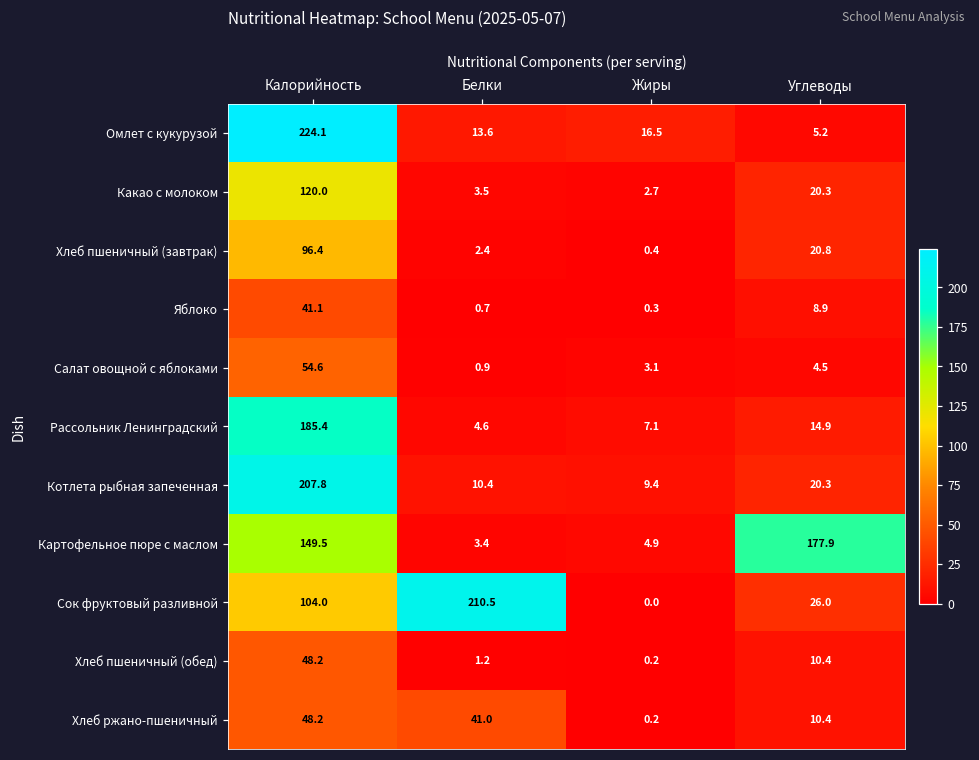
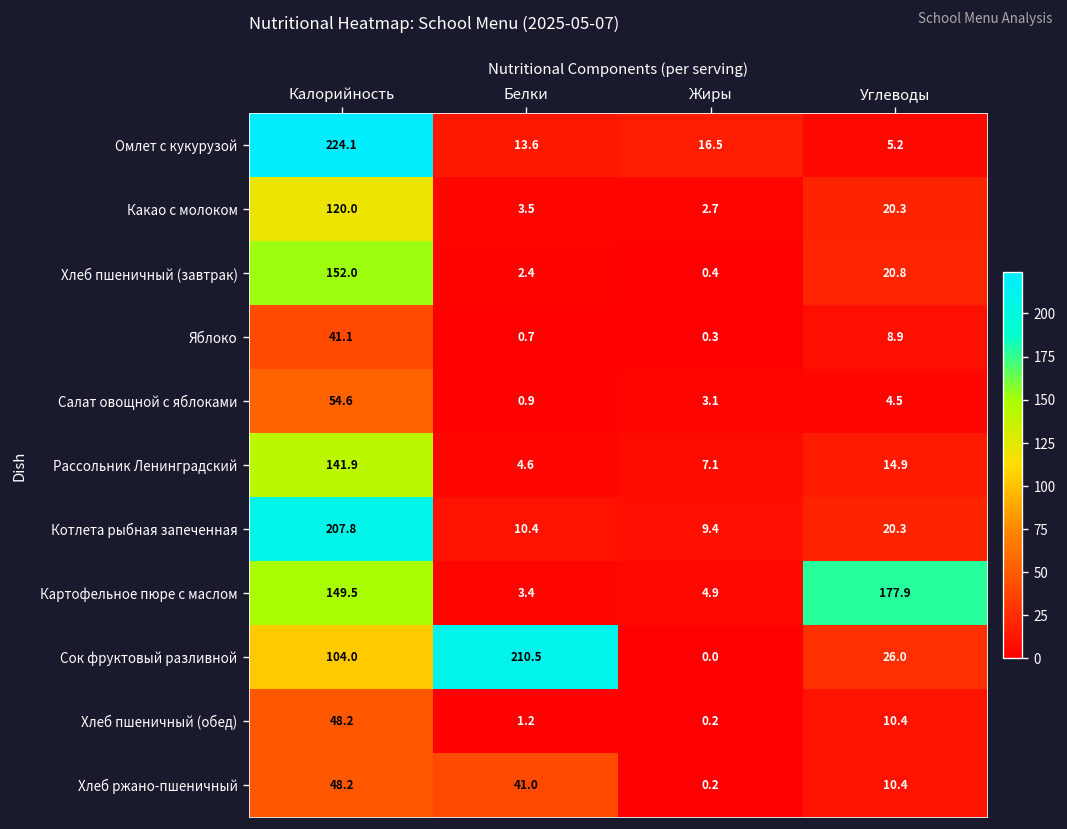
Хлеб пшеничный (завтрак), Калорийность: 96.4 -> 152.0
Рассольник Ленинградский, Калорийность: 185.4 -> 141.9
